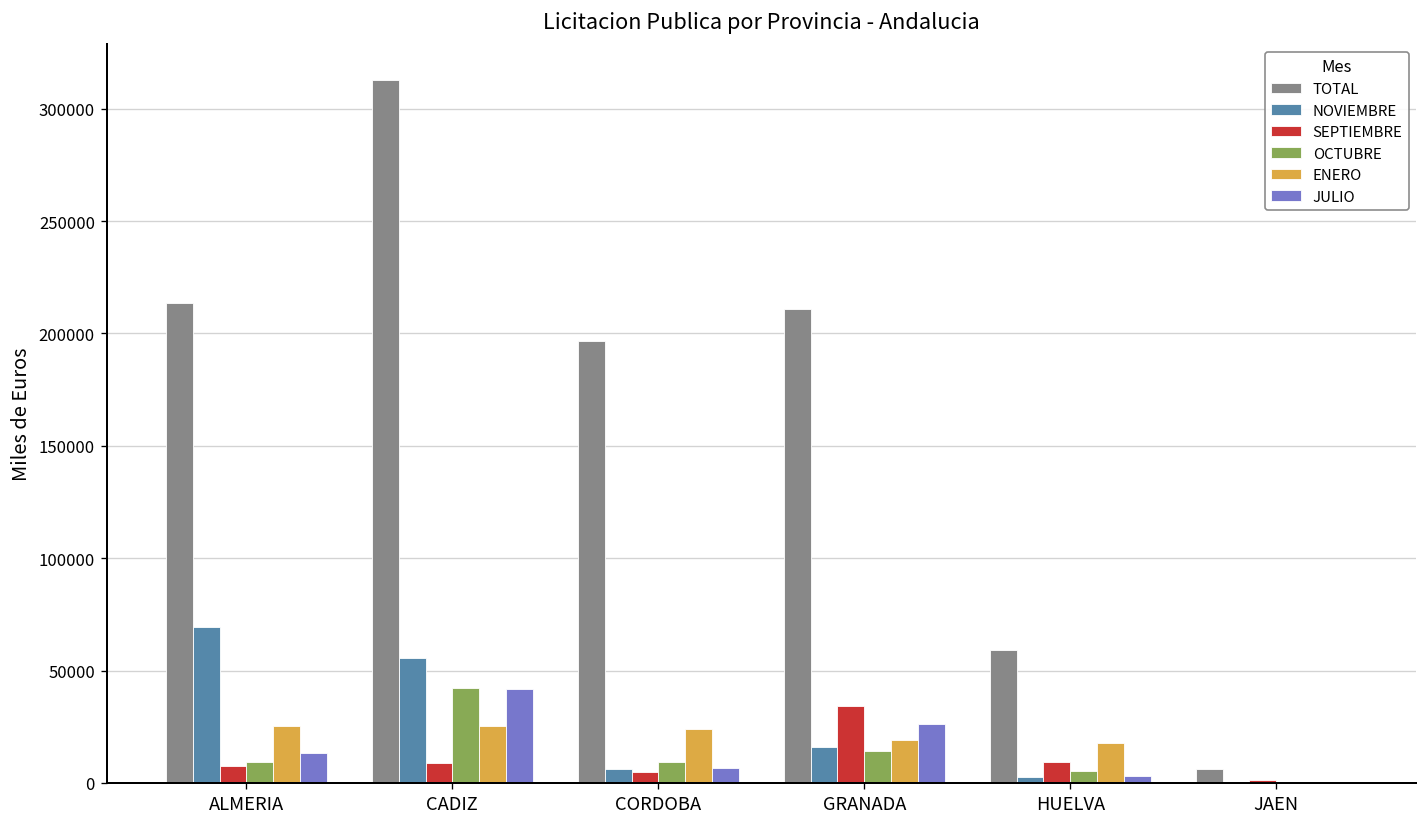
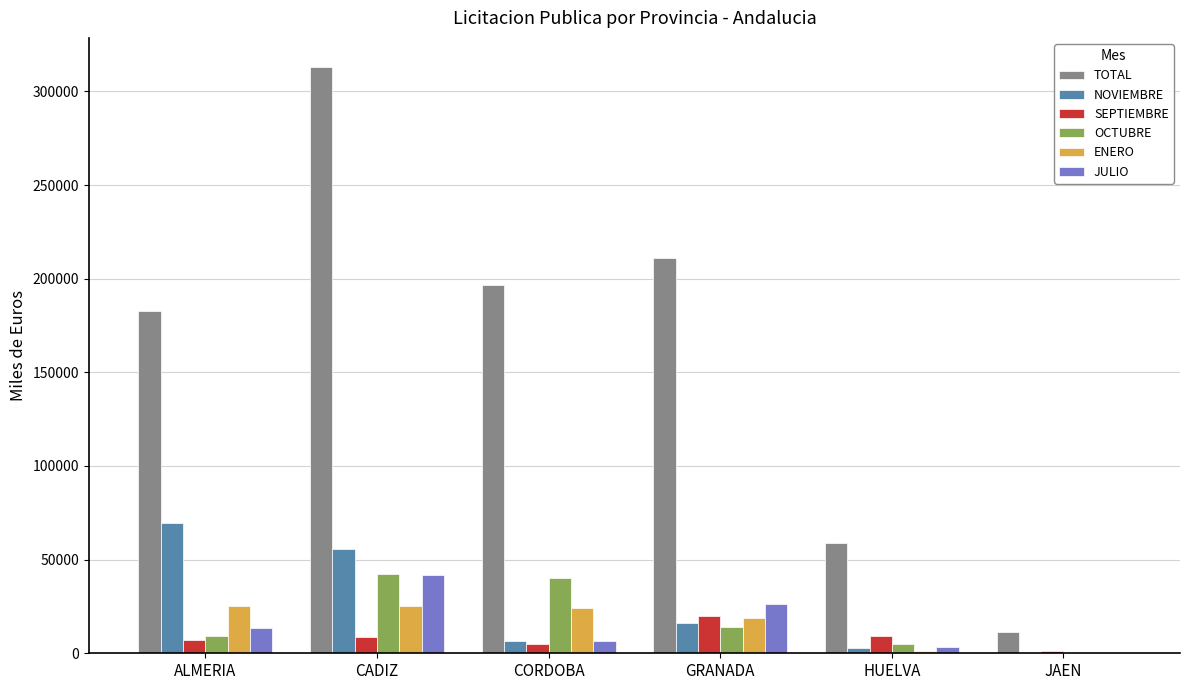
TOTAL, ALMERIA: 214000 -> 183000
OCTUBRE, CORDOBA: 10000 -> 40000
SEPTIEMBRE, GRANADA: 34000 -> 20000
ENERO, HUELVA: 18000 -> 1000
TOTAL, JAEN: 6000 -> 11000
